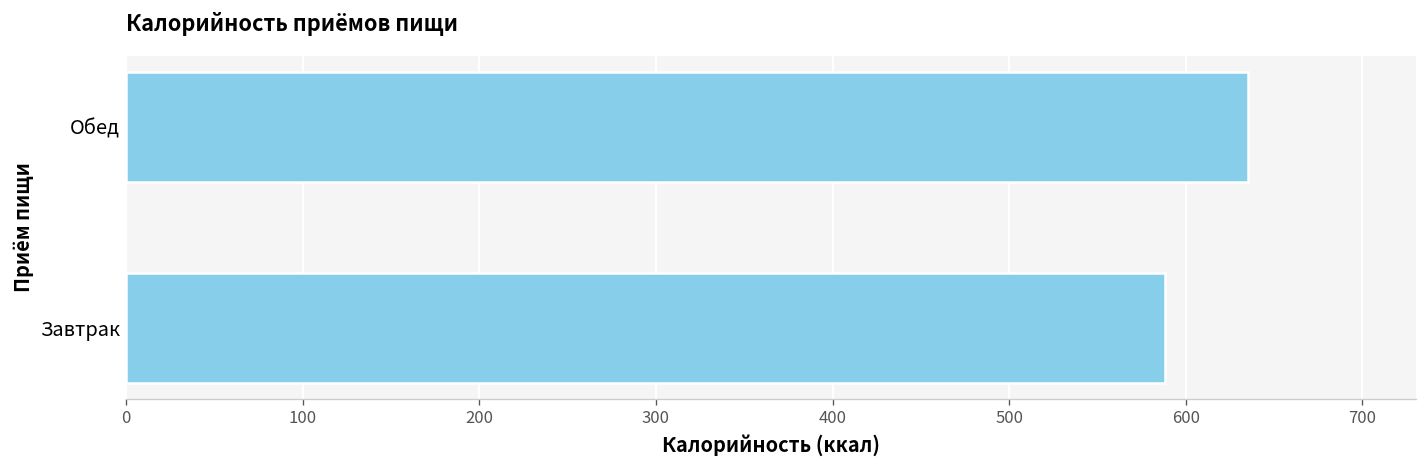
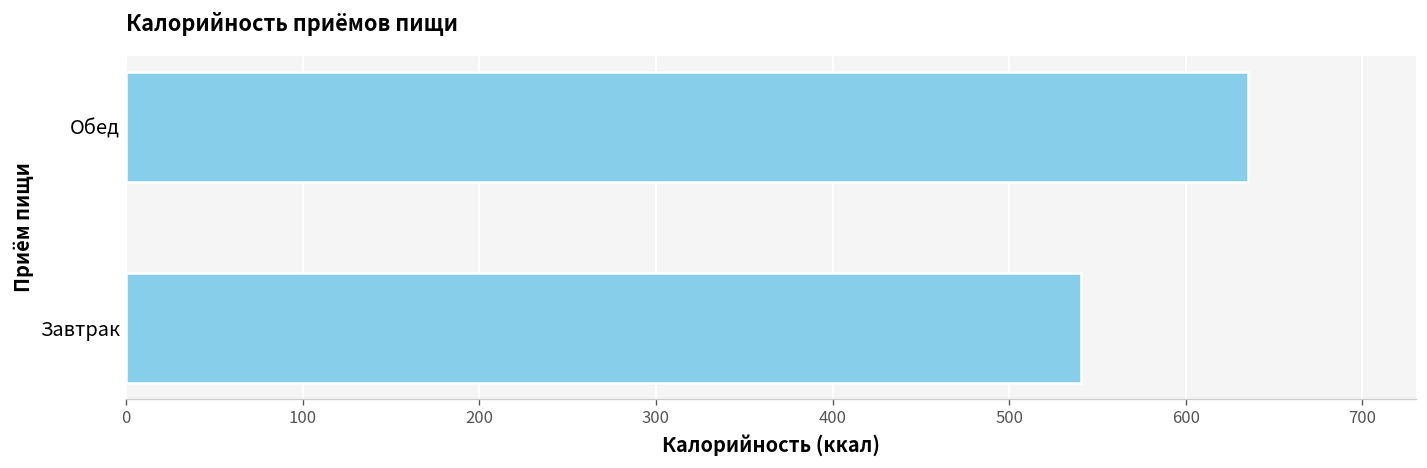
Завтрак: 588 -> 541
